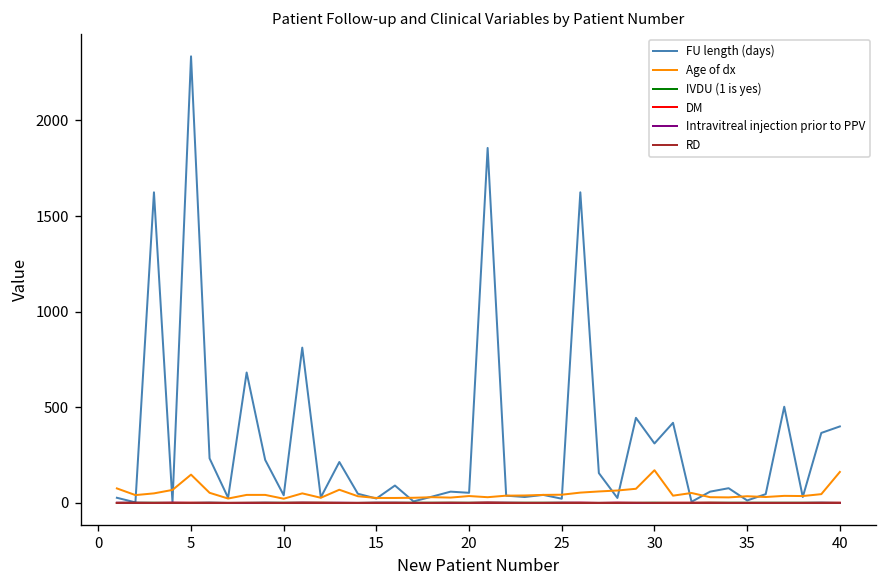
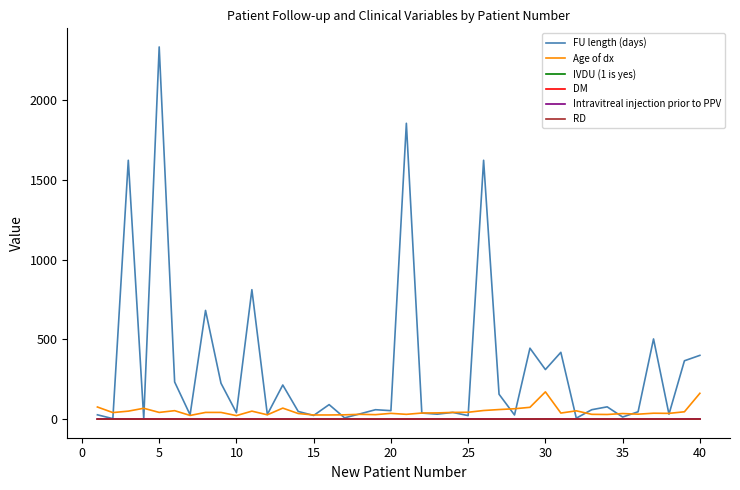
Age of dx, 5: 150 -> 40
